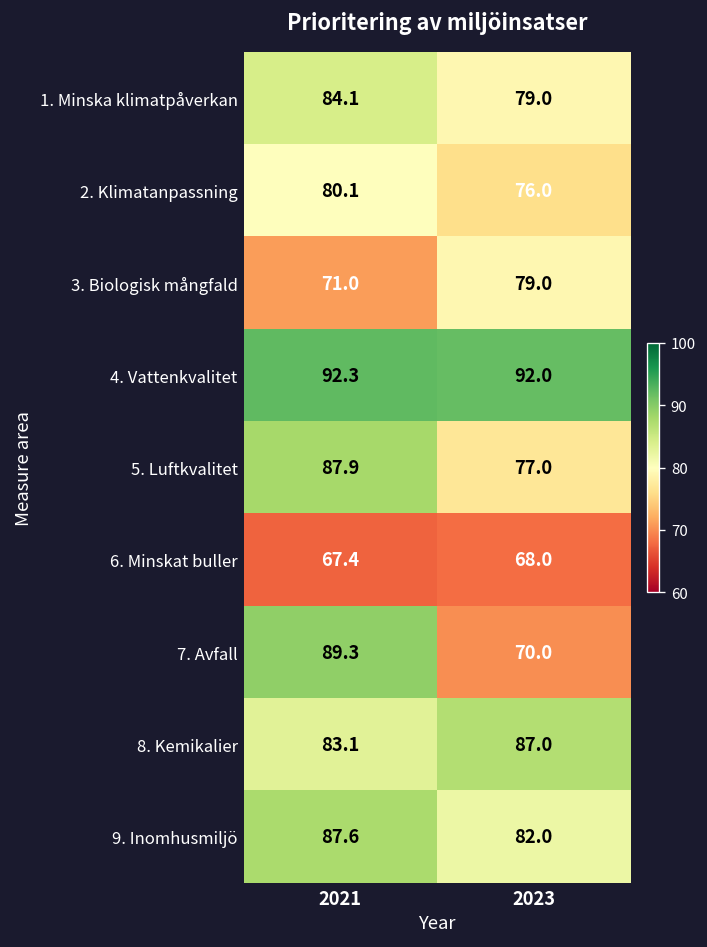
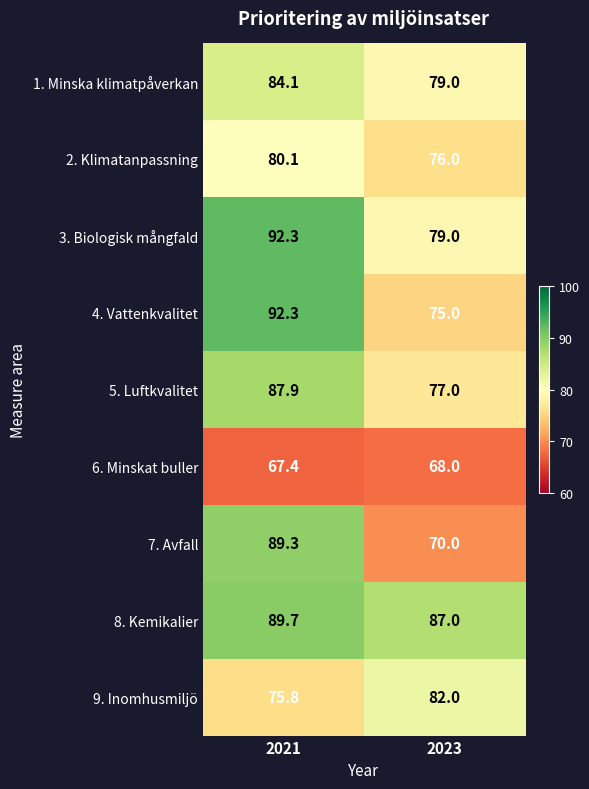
3. Biologisk mångfald, 2021: 71.0 -> 92.3
4. Vattenkvalitet, 2023: 92.0 -> 75.0
8. Kemikalier, 2021: 83.1 -> 89.7
9. Inomhusmiljö, 2021: 87.6 -> 75.8
